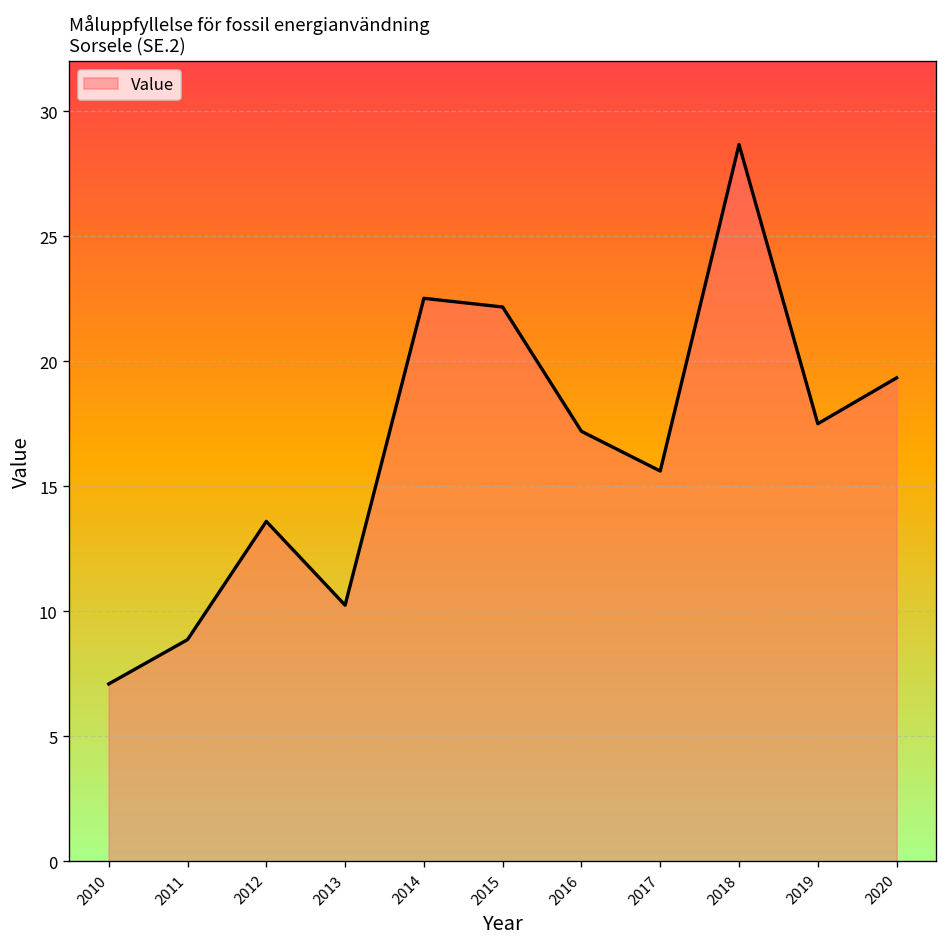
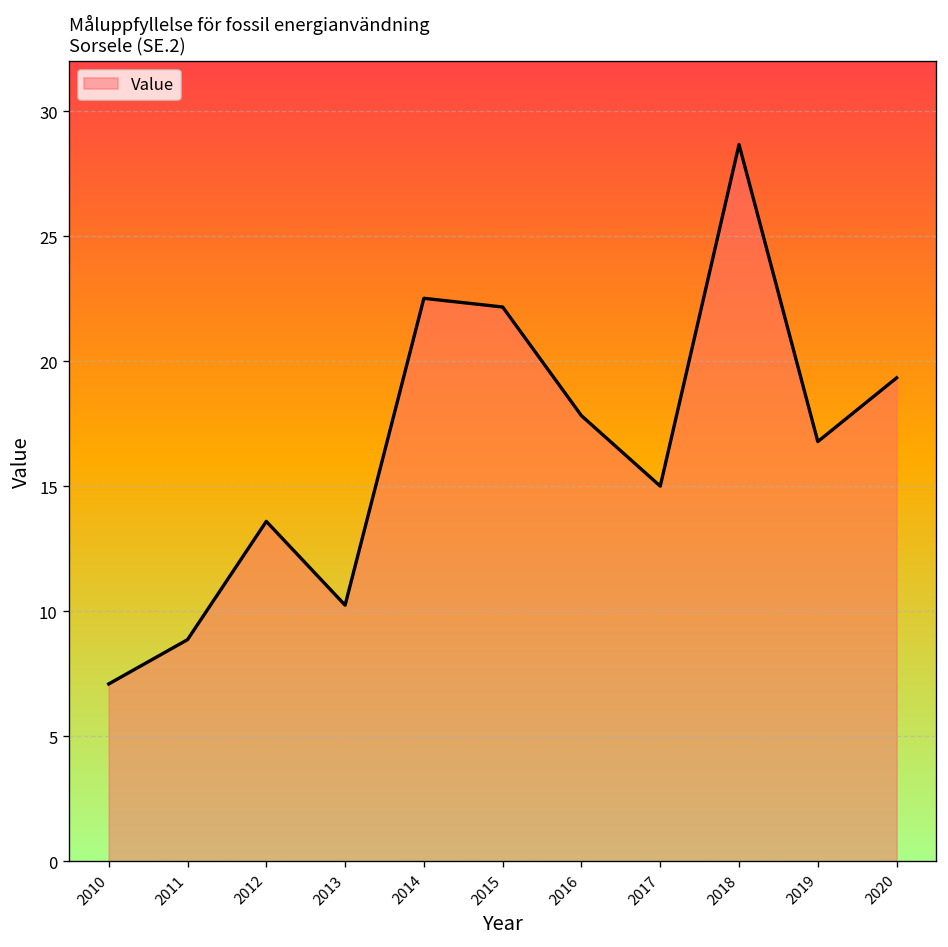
2016: 17.2 -> 17.8
2017: 15.6 -> 15.0
2019: 17.5 -> 16.8
